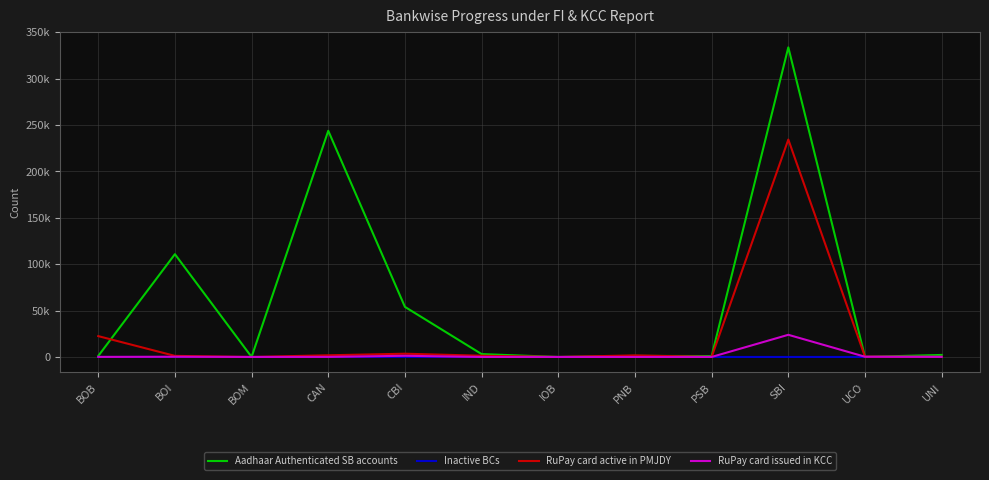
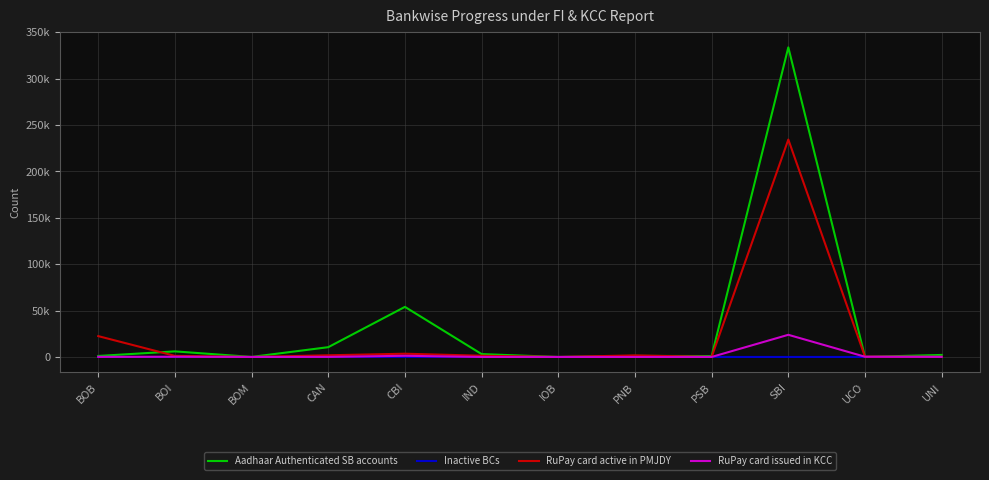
Aadhaar Authenticated SB accounts, BOI: 110000 -> 10000
Aadhaar Authenticated SB accounts, CAN: 240000 -> 10000
